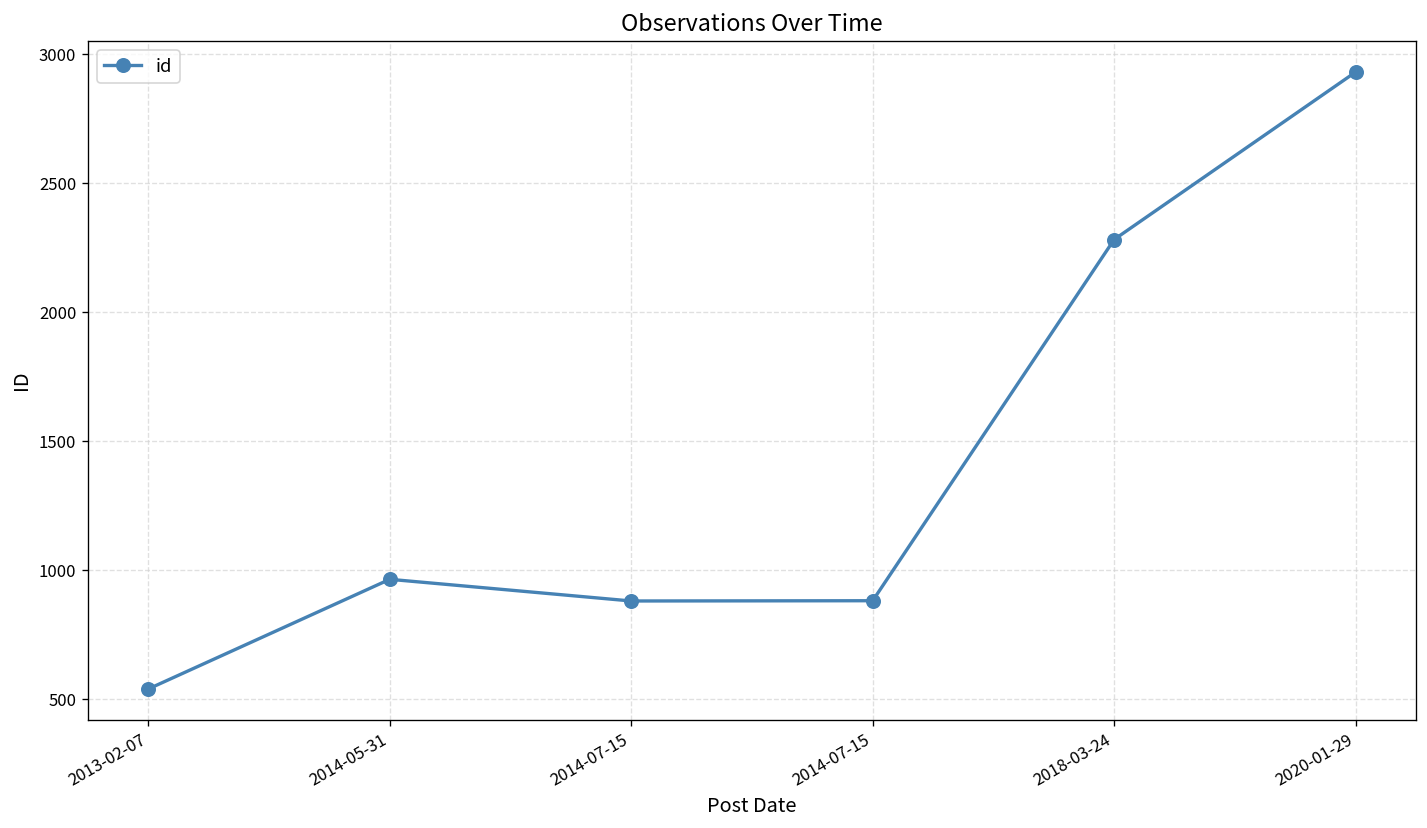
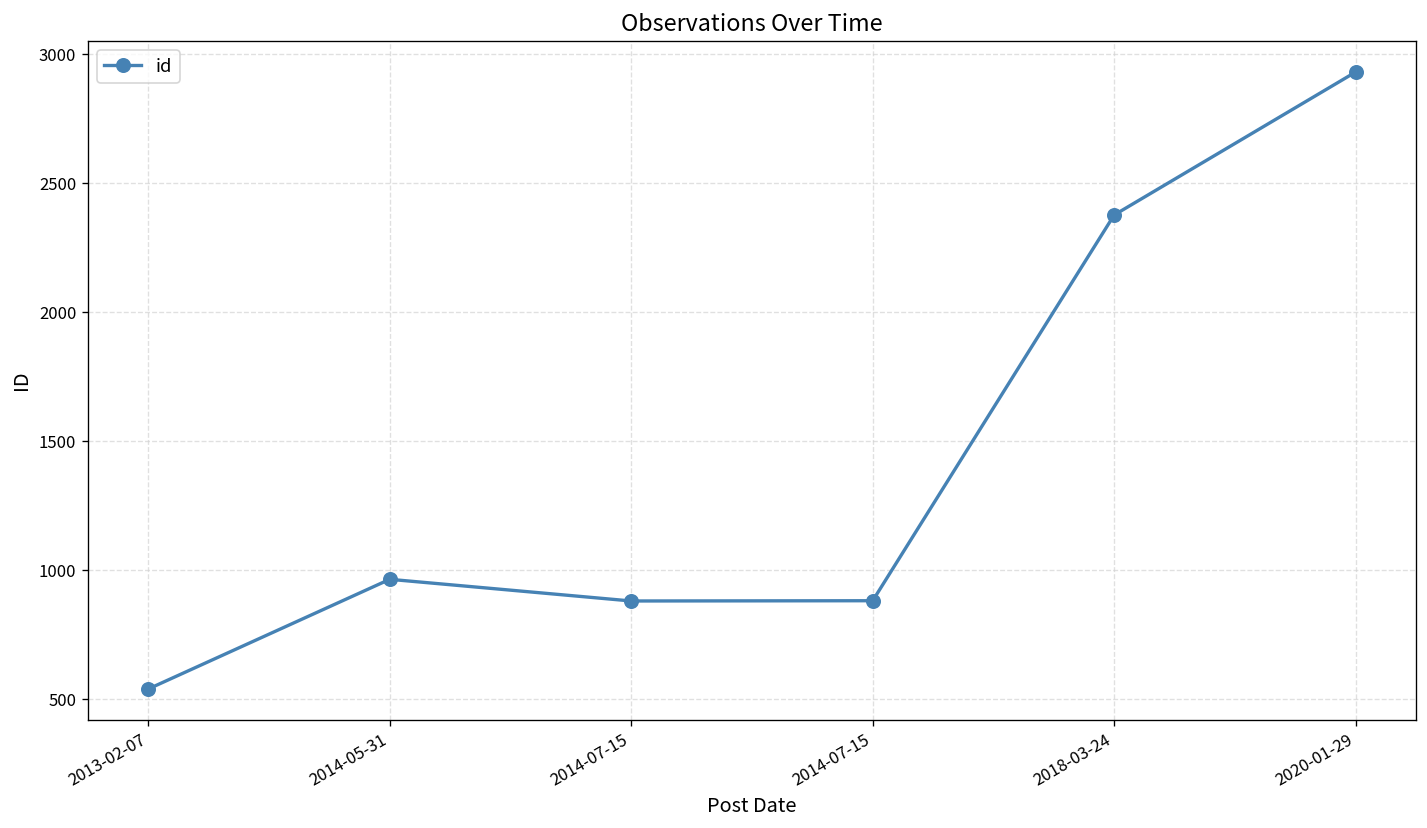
2018-03-24: 2280 -> 2380
